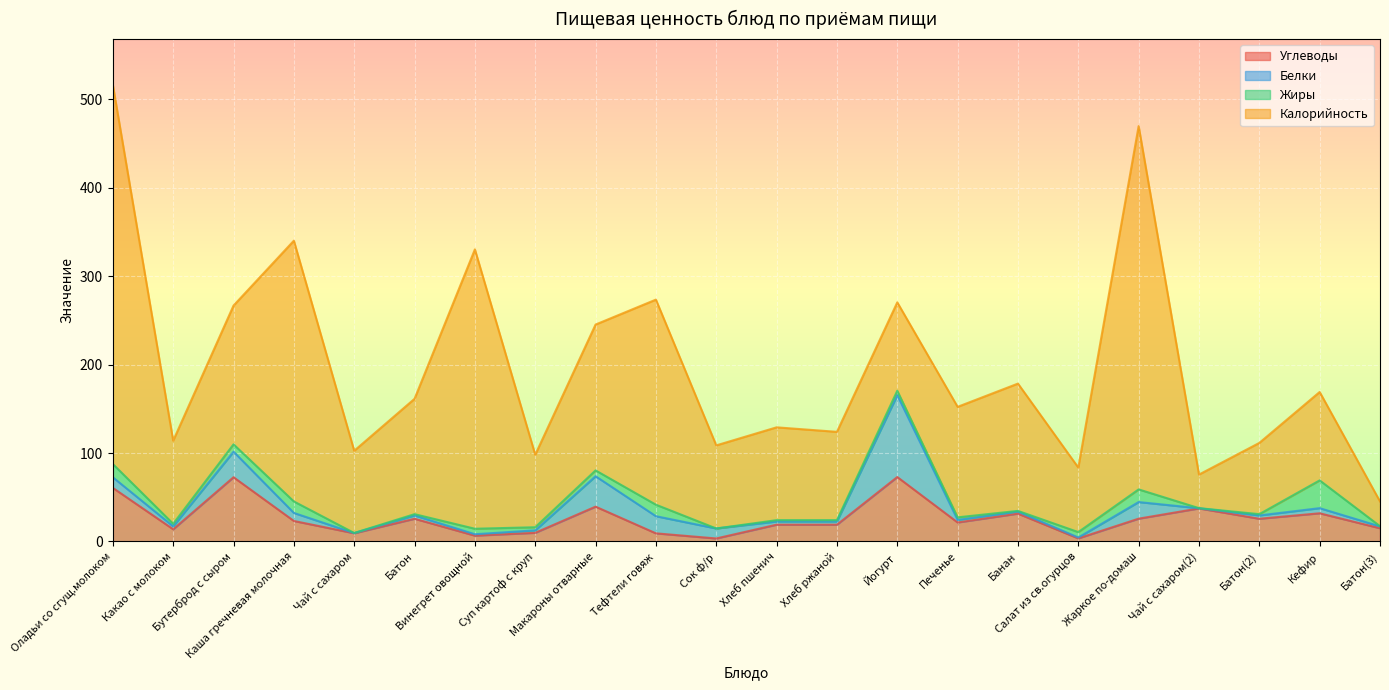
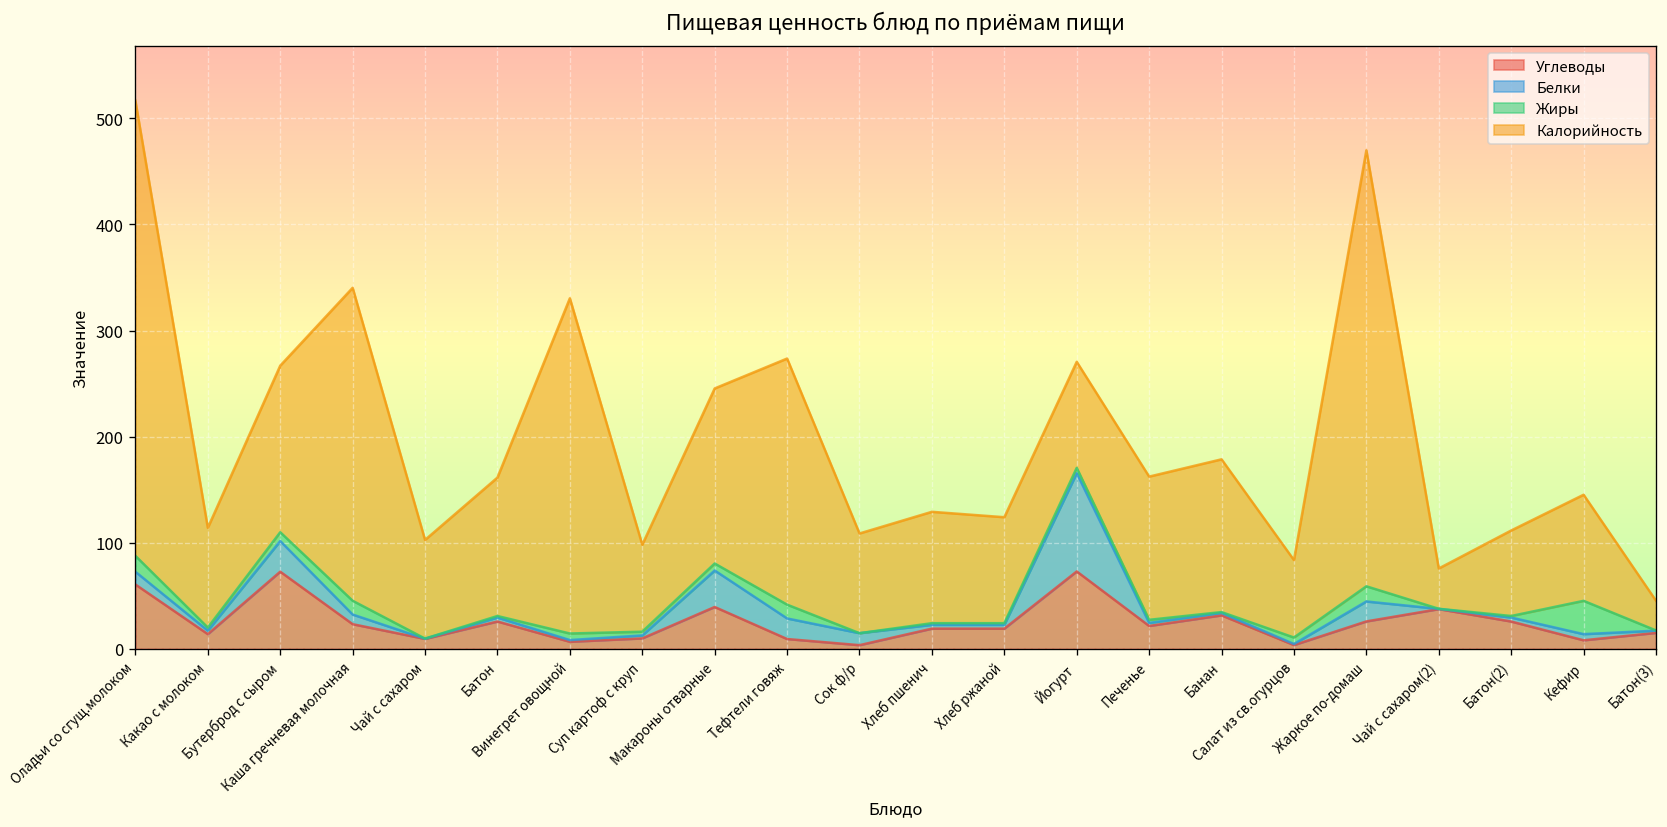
Калорийность, Печенье: 130 -> 140
Углеводы, Кефир: 30 -> 10
